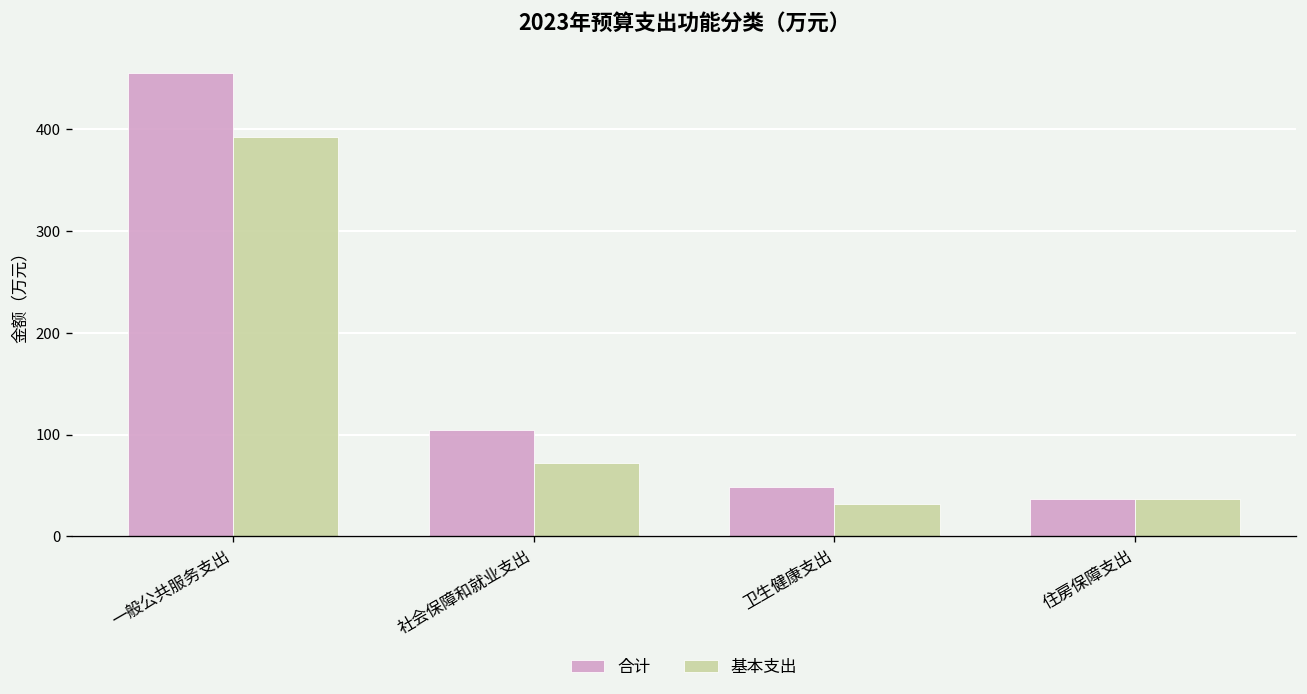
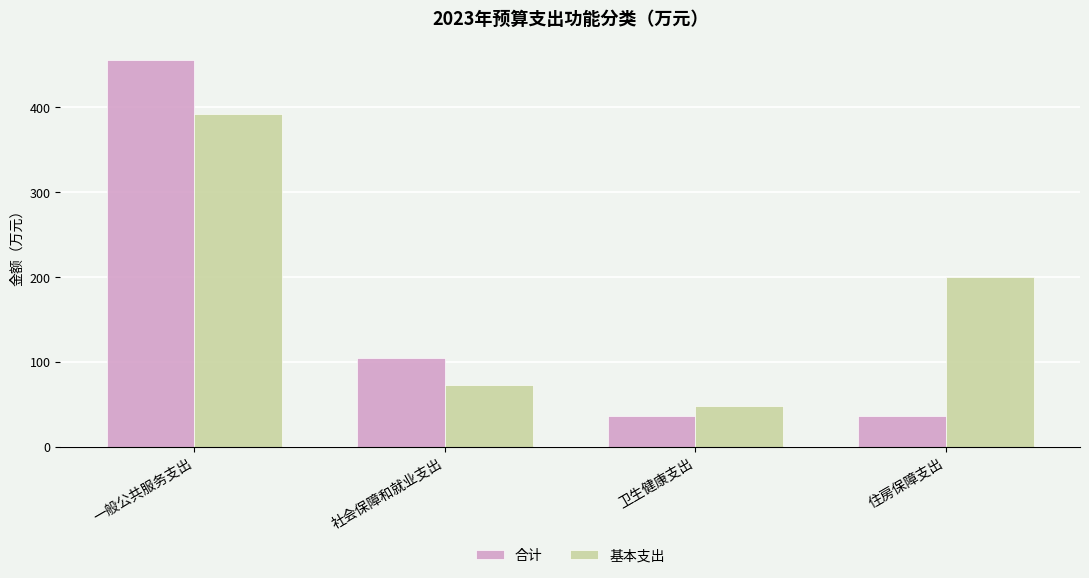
合计, 卫生健康支出: 50 -> 40
基本支出, 卫生健康支出: 30 -> 50
基本支出, 住房保障支出: 40 -> 200
